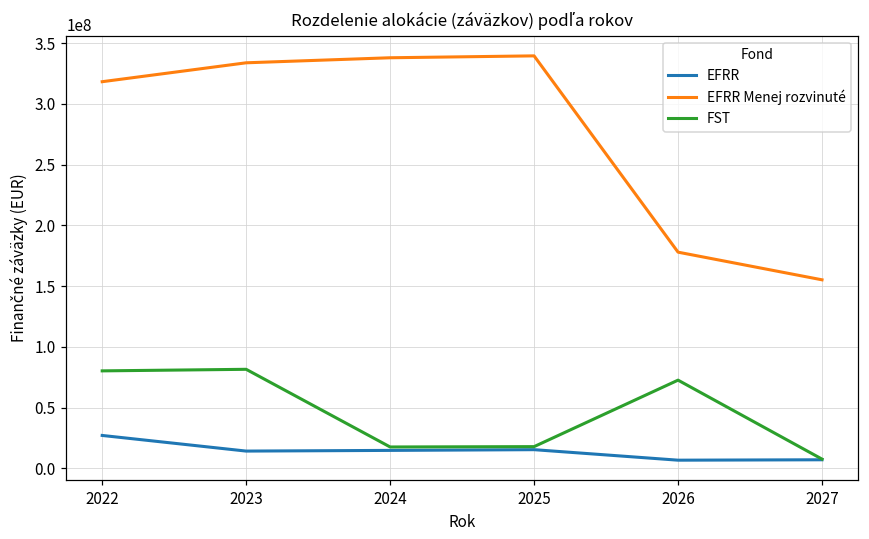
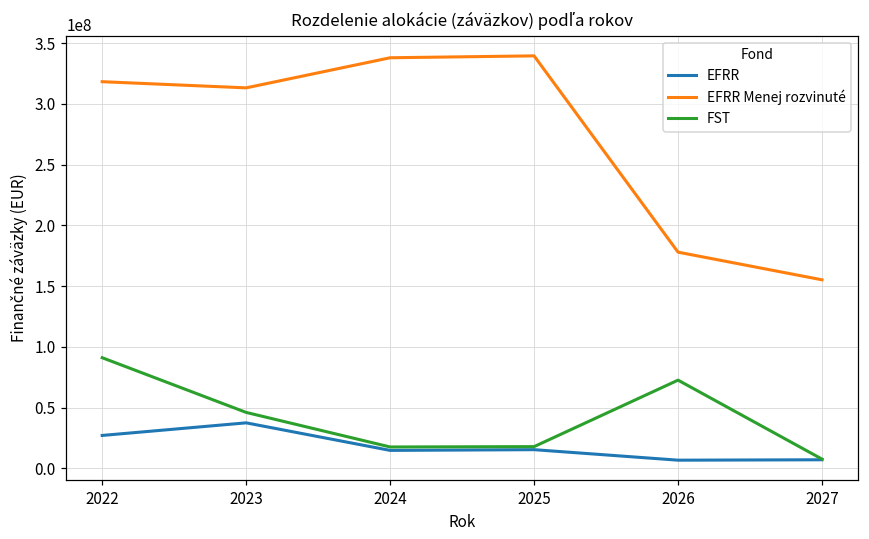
FST, 2022: 80000000 -> 91000000
EFRR, 2023: 14000000 -> 37000000
EFRR Menej rozvinuté, 2023: 334000000 -> 313000000
FST, 2023: 81000000 -> 46000000
